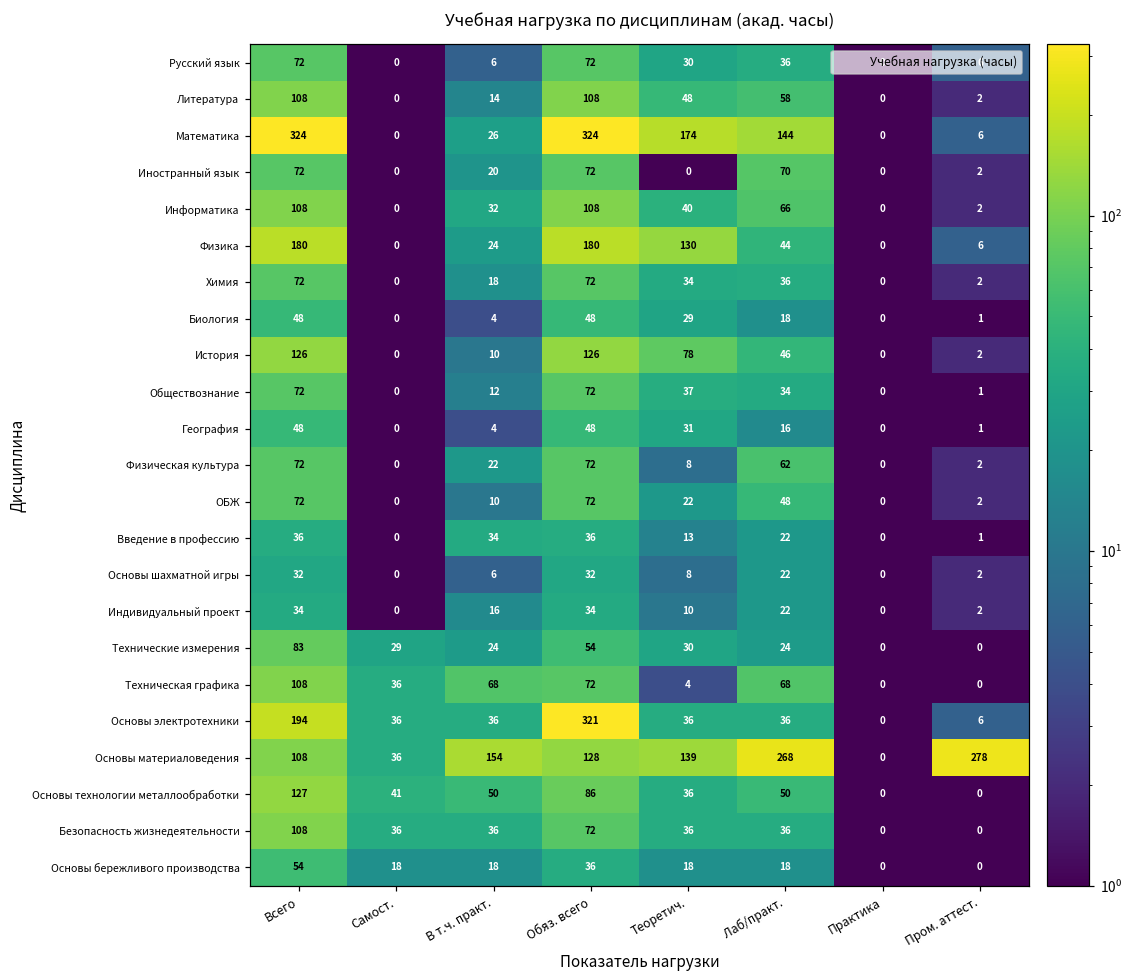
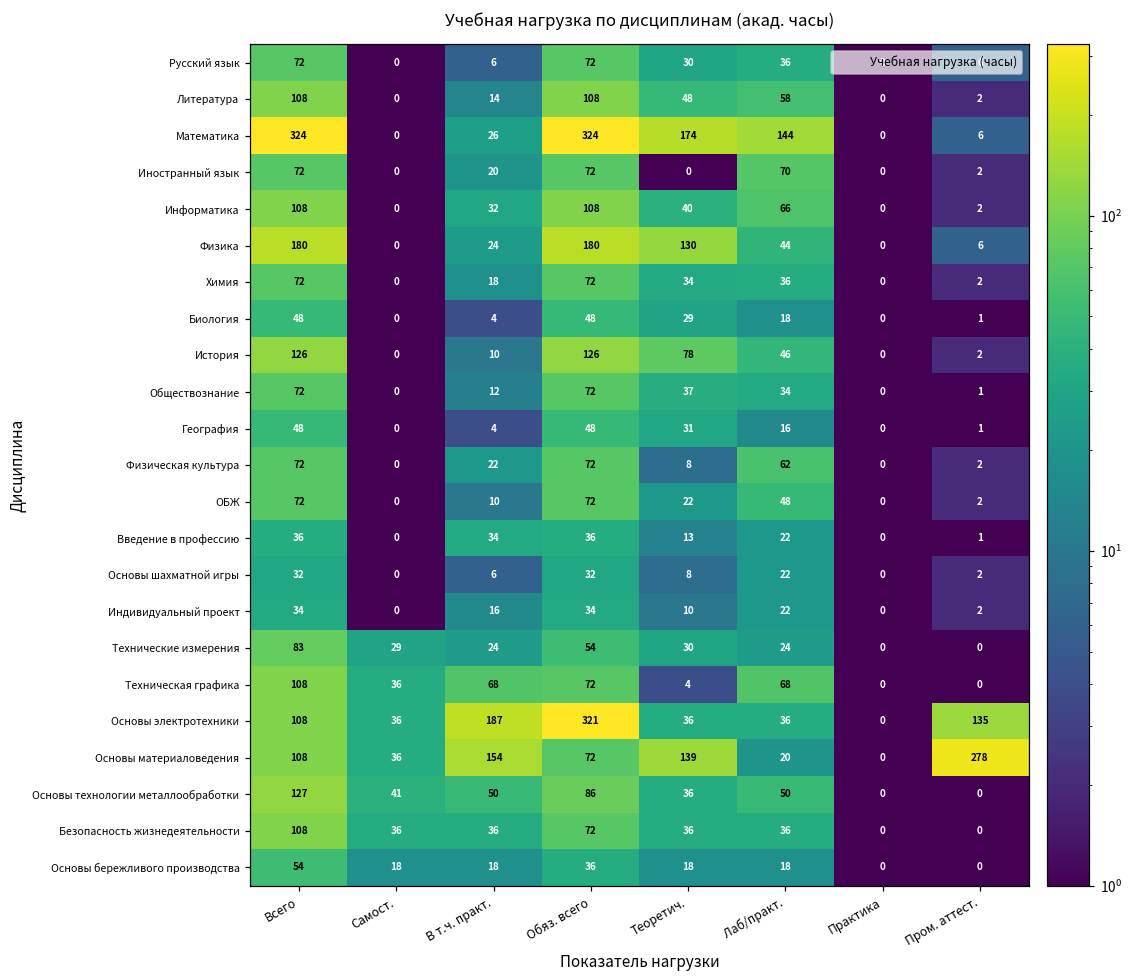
Основы электротехники, Всего: 194 -> 108
Основы электротехники, В т.ч. практ.: 36 -> 187
Основы электротехники, Пром. аттест.: 6 -> 135
Основы материаловедения, Обяз. всего: 128 -> 72
Основы материаловедения, Лаб/практ.: 268 -> 20
